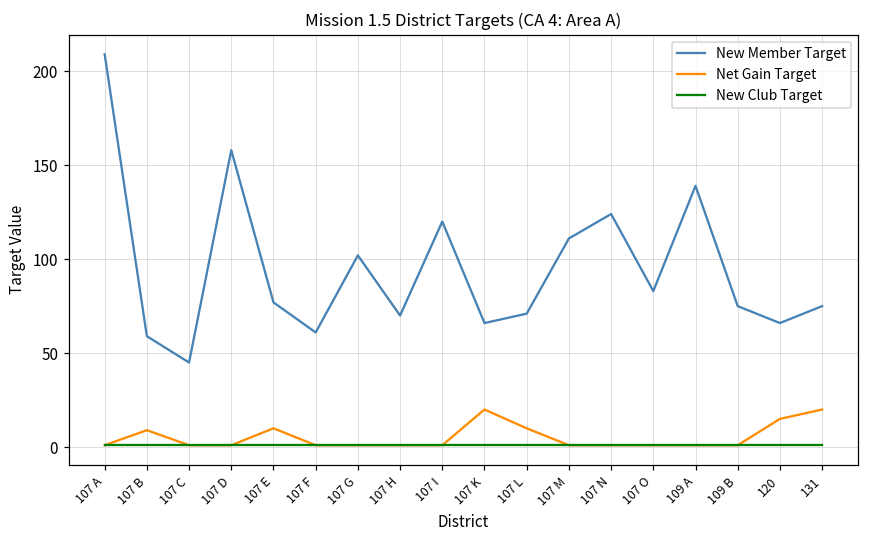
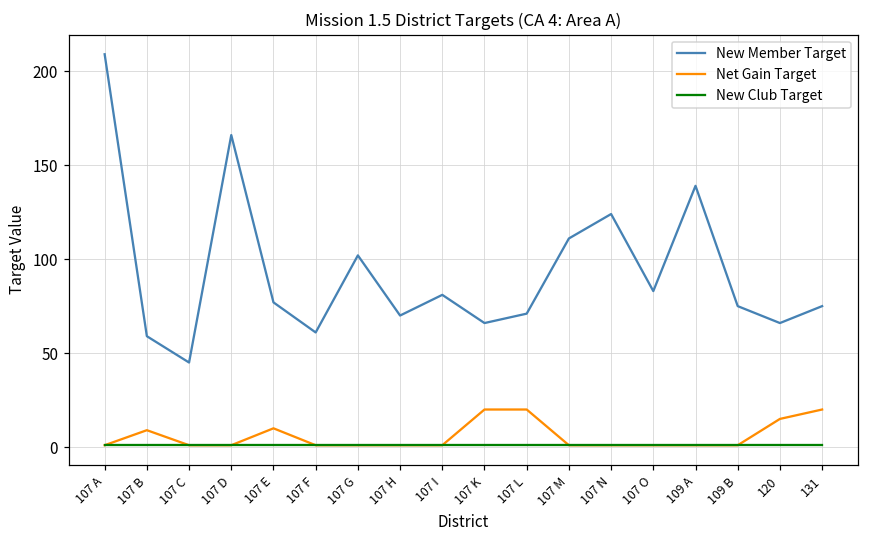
New Member Target, 107 D: 158 -> 166
New Member Target, 107 I: 120 -> 81
Net Gain Target, 107 L: 10 -> 20
